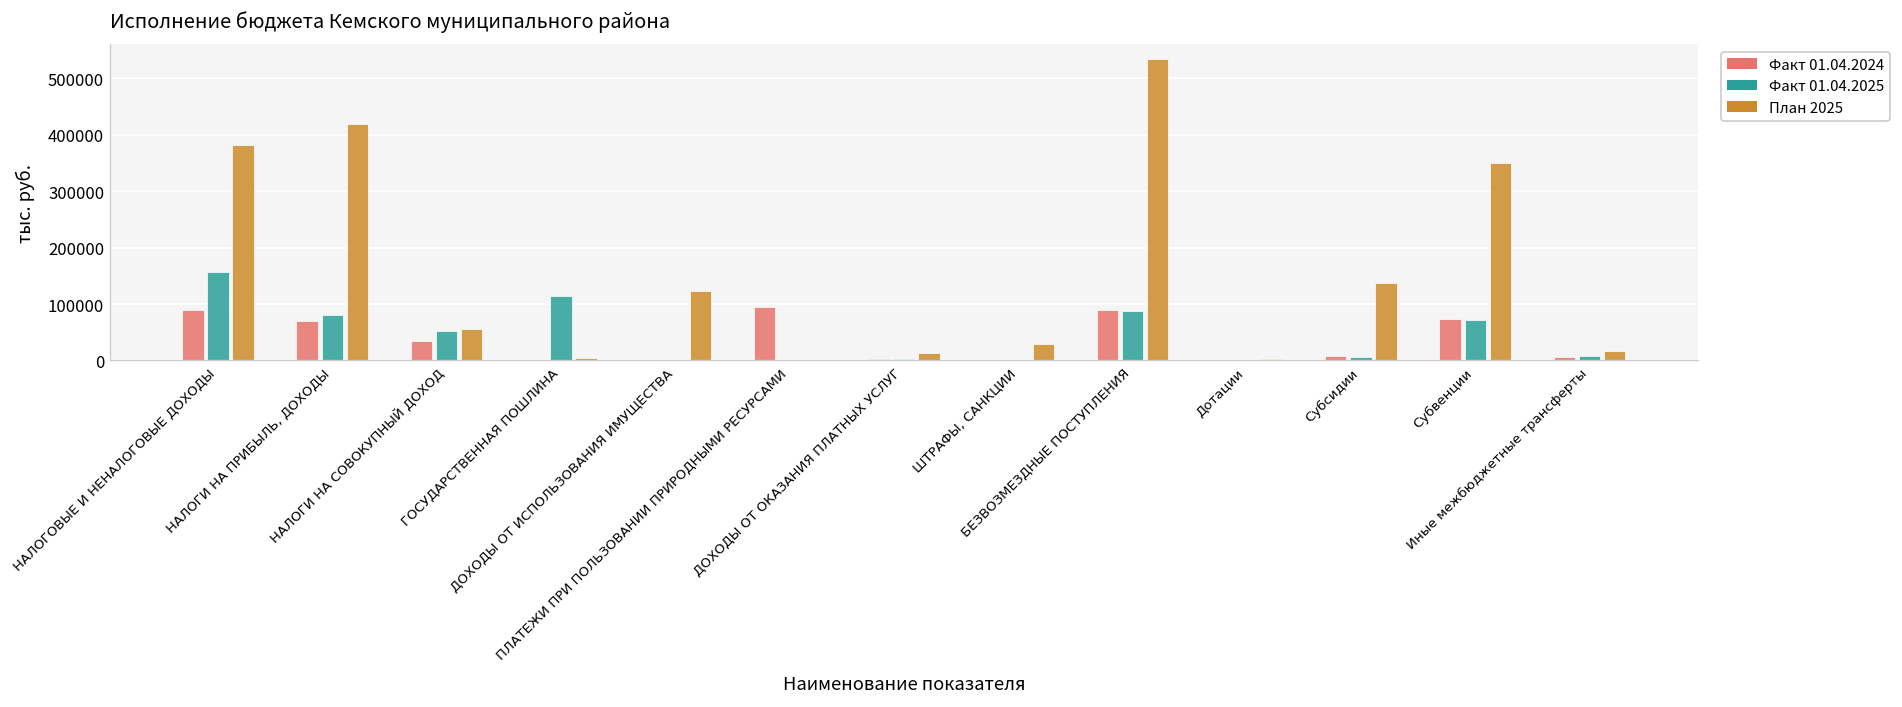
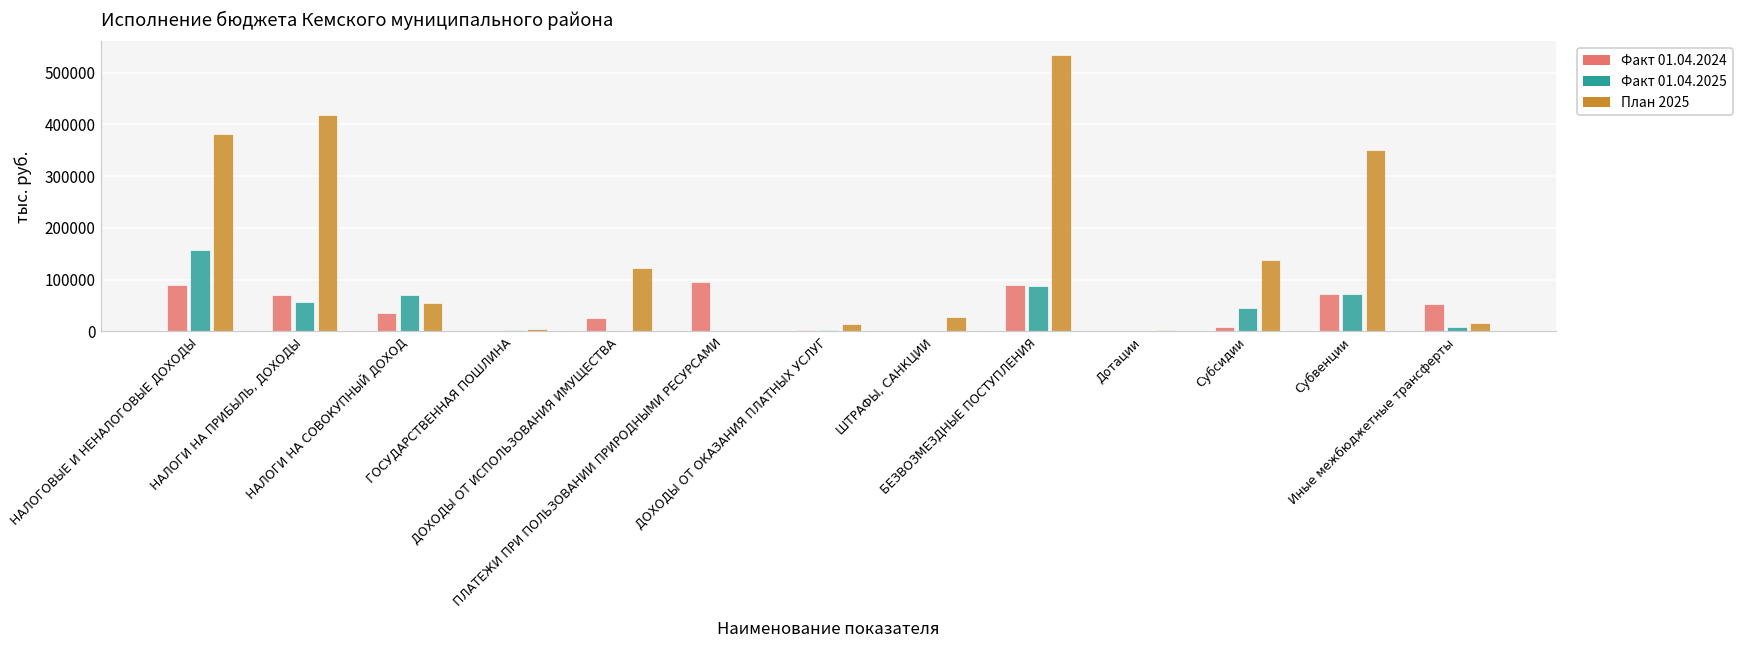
Факт 01.04.2025, НАЛОГИ НА ПРИБЫЛЬ, ДОХОДЫ: 80000 -> 60000
Факт 01.04.2025, НАЛОГИ НА СОВОКУПНЫЙ ДОХОД: 50000 -> 70000
Факт 01.04.2025, ГОСУДАРСТВЕННАЯ ПОШЛИНА: 110000 -> 0
Факт 01.04.2024, ДОХОДЫ ОТ ИСПОЛЬЗОВАНИЯ ИМУЩЕСТВА: 0 -> 30000
Факт 01.04.2025, Субсидии: 10000 -> 50000
Факт 01.04.2024, Иные межбюджетные трансферты: 10000 -> 50000
